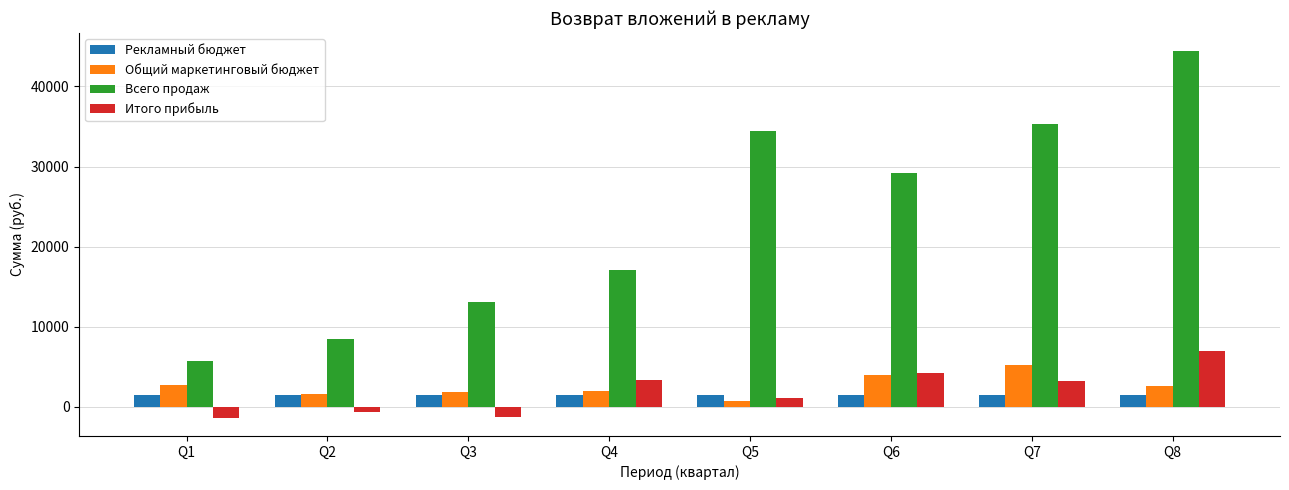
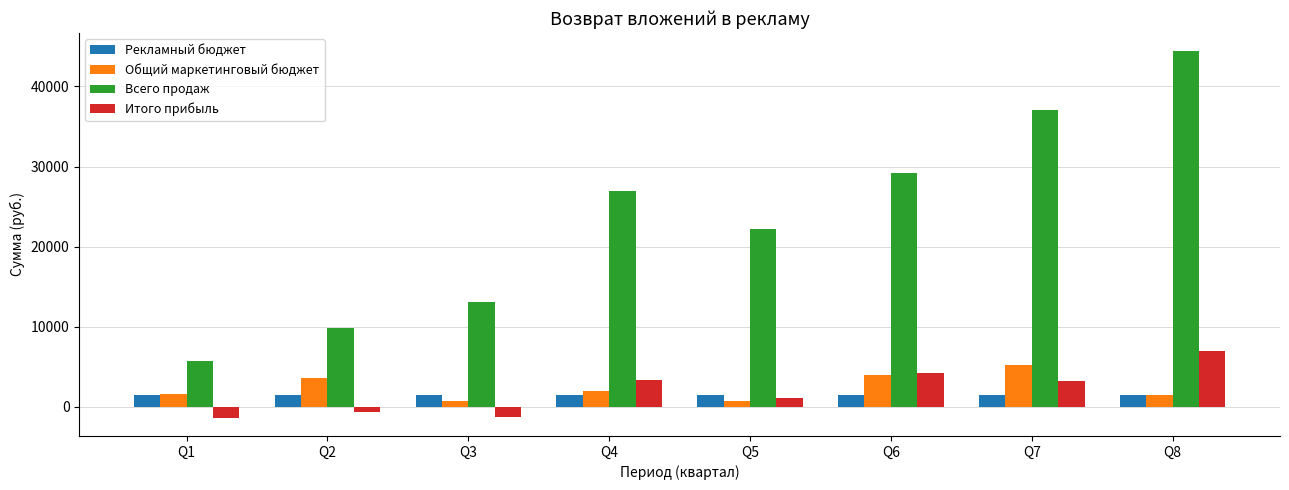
Общий маркетинговый бюджет, Q1: 3000 -> 2000
Общий маркетинговый бюджет, Q2: 2000 -> 4000
Всего продаж, Q2: 8000 -> 10000
Общий маркетинговый бюджет, Q3: 2000 -> 1000
Всего продаж, Q4: 17000 -> 27000
Всего продаж, Q5: 34000 -> 22000
Всего продаж, Q7: 35000 -> 37000
Общий маркетинговый бюджет, Q8: 3000 -> 2000
